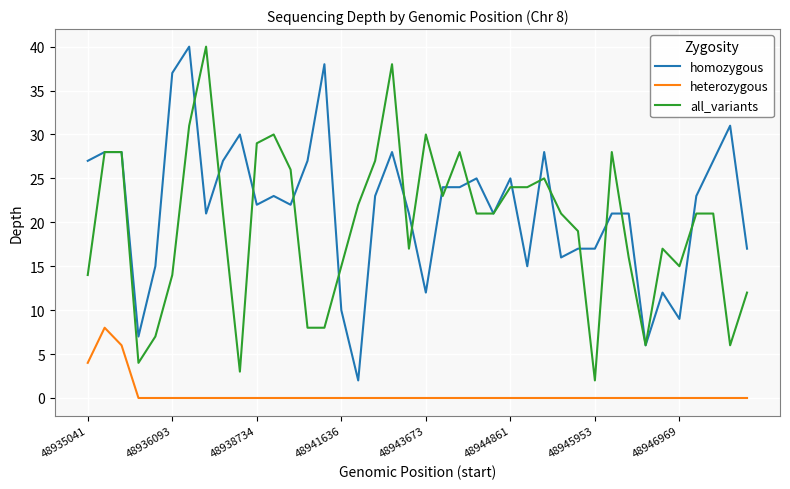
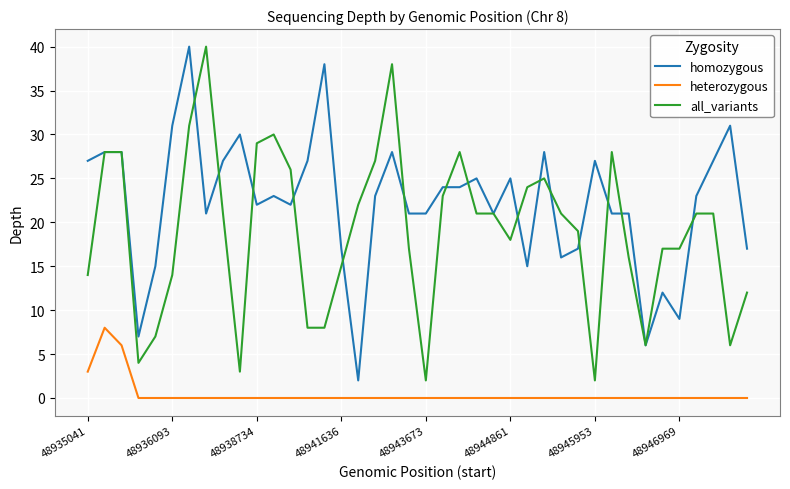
heterozygous, 48935041: 4 -> 3
homozygous, 48936093: 37 -> 31
homozygous, 48941636: 10 -> 17
homozygous, 48943673: 12 -> 21
all_variants, 48943673: 30 -> 2
all_variants, 48944861: 24 -> 18
homozygous, 48945953: 17 -> 27
all_variants, 48946969: 15 -> 17
